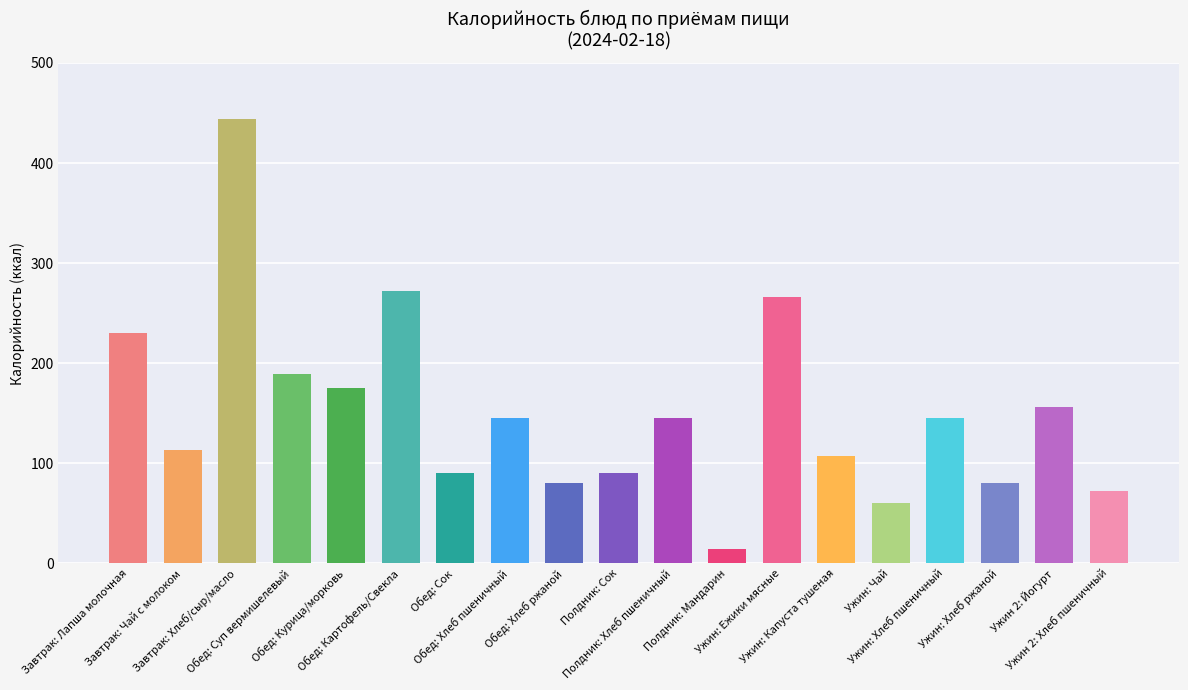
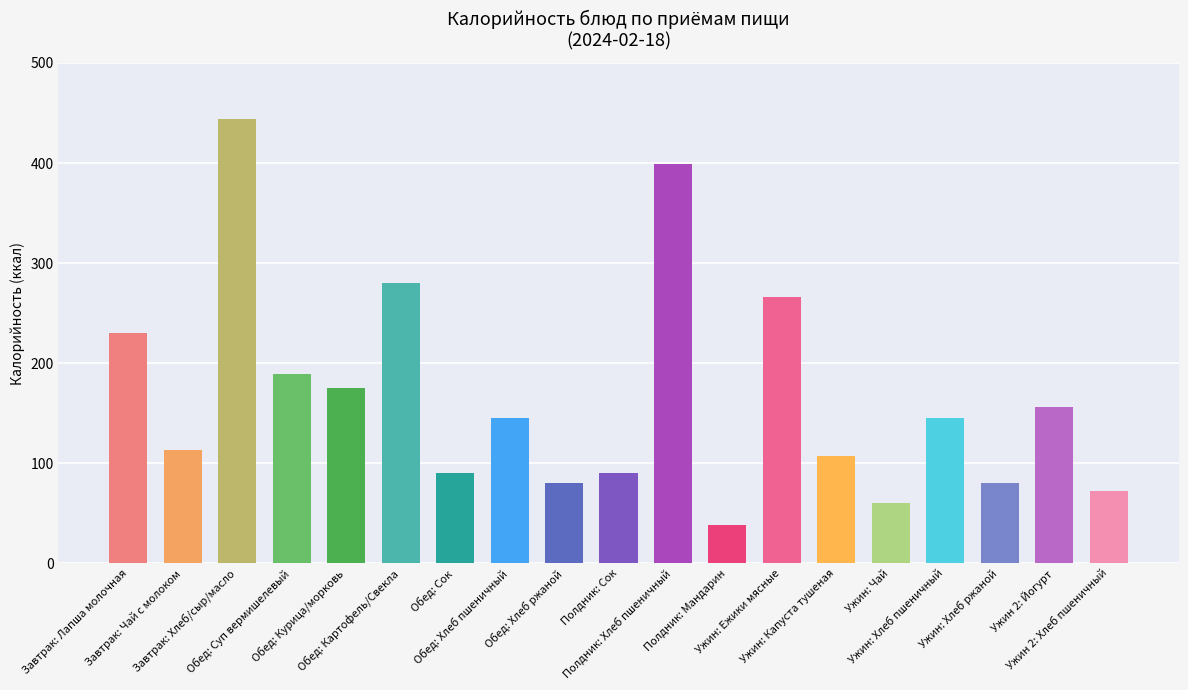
Обед: Картофель/Свекла: 272 -> 280
Полдник: Хлеб пшеничный: 145 -> 399
Полдник: Мандарин: 14 -> 38
